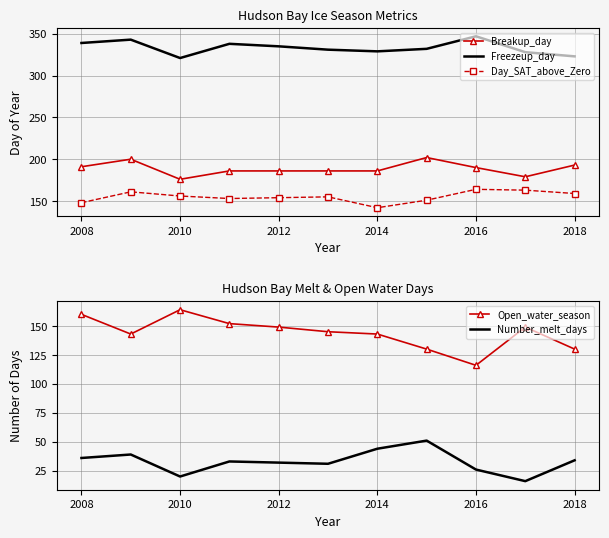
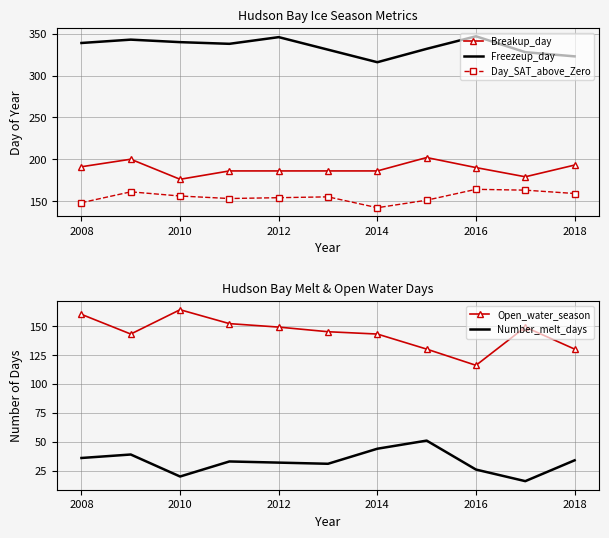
Hudson Bay Ice Season Metrics, Freezeup_day, 2010: 320 -> 340
Hudson Bay Ice Season Metrics, Freezeup_day, 2012: 340 -> 350
Hudson Bay Ice Season Metrics, Freezeup_day, 2014: 330 -> 320
